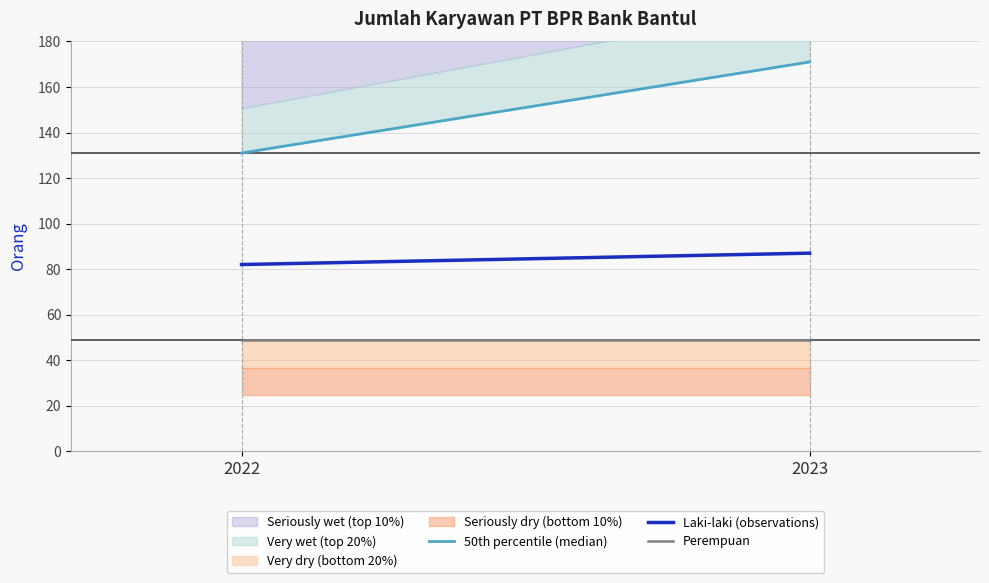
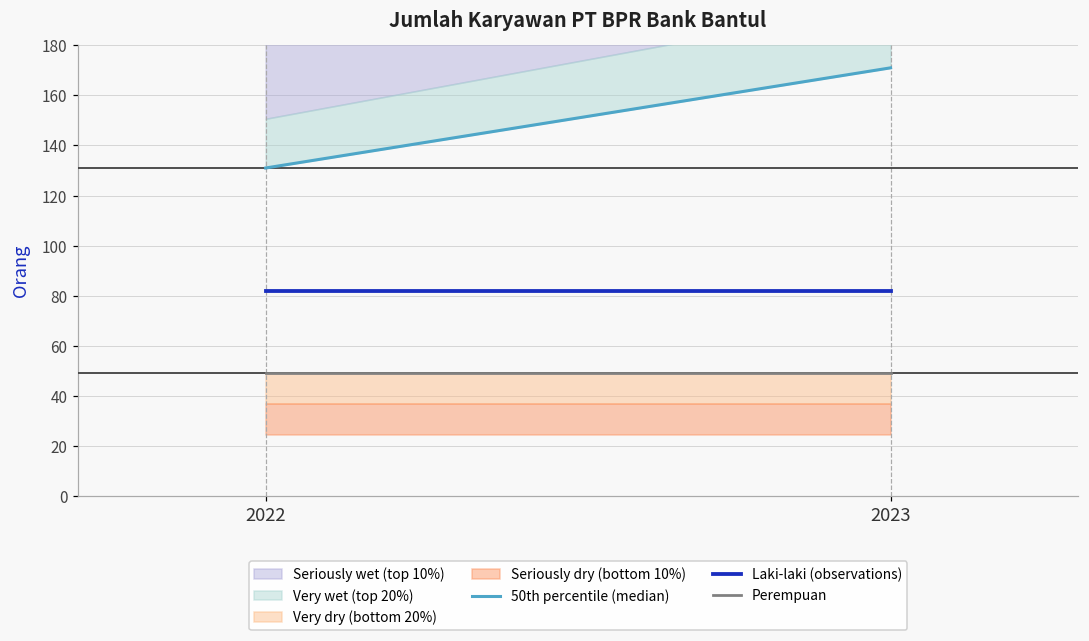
Laki-laki (observations), 2023: 87 -> 82
